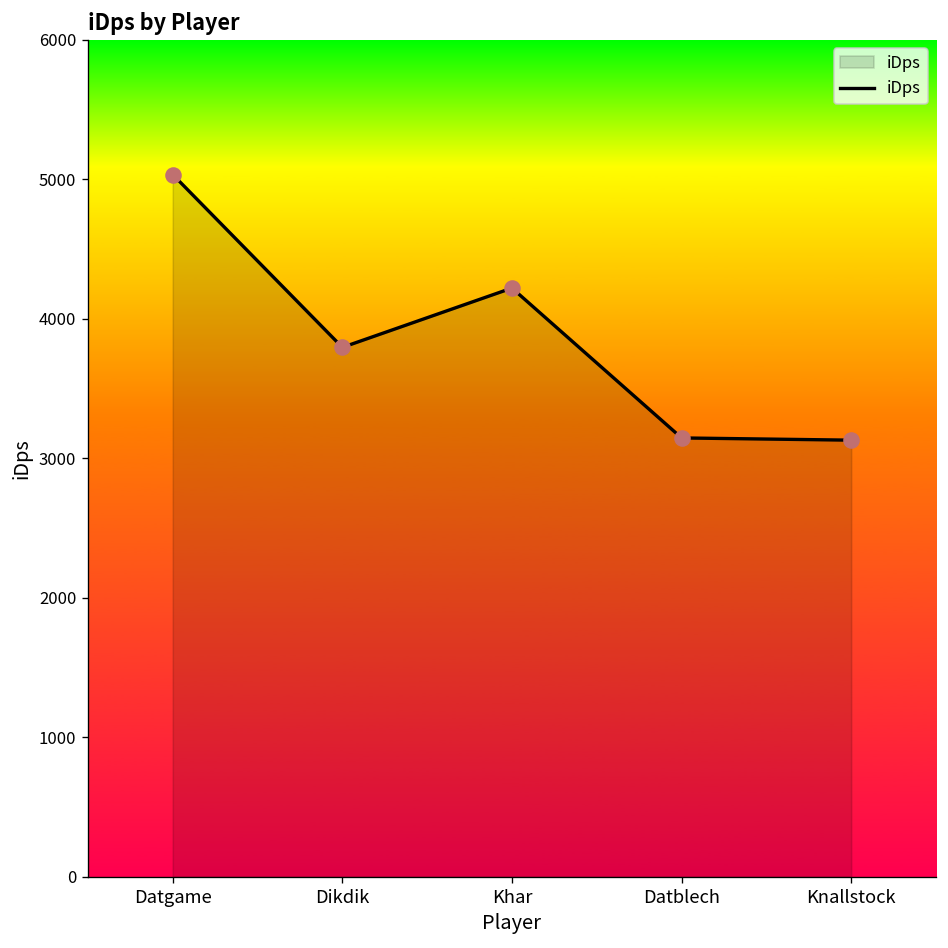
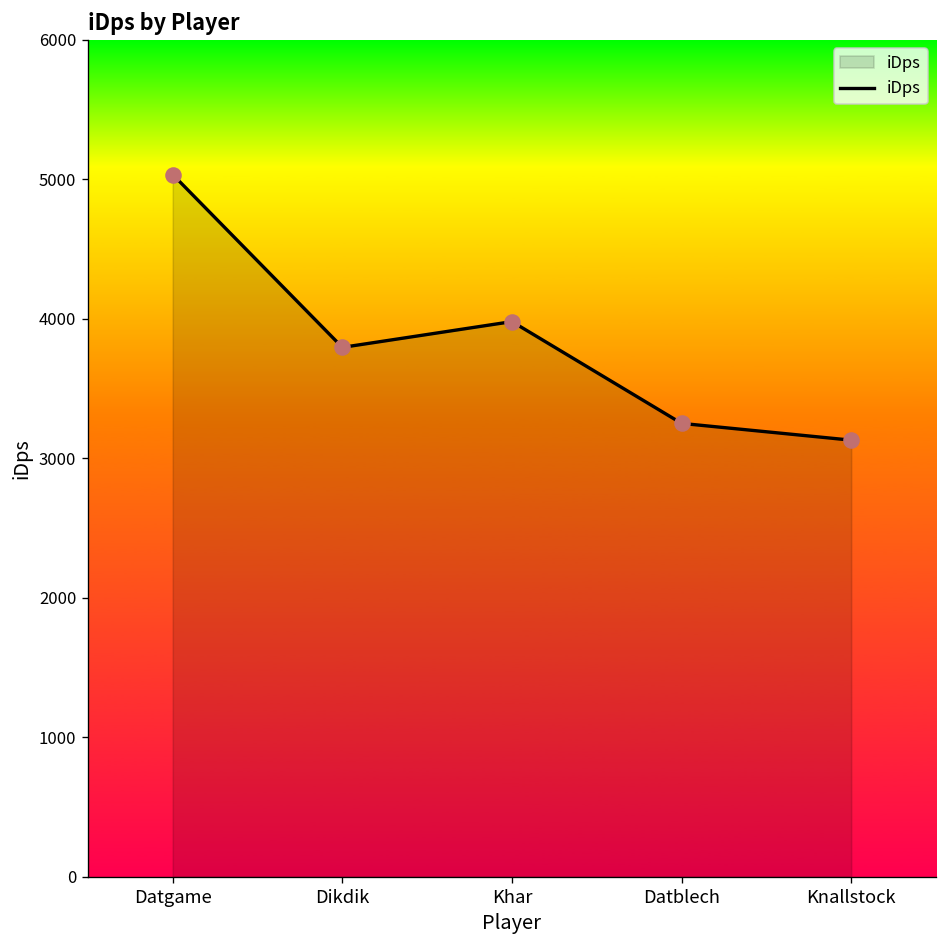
Khar: 4220 -> 3980
Datblech: 3150 -> 3250
